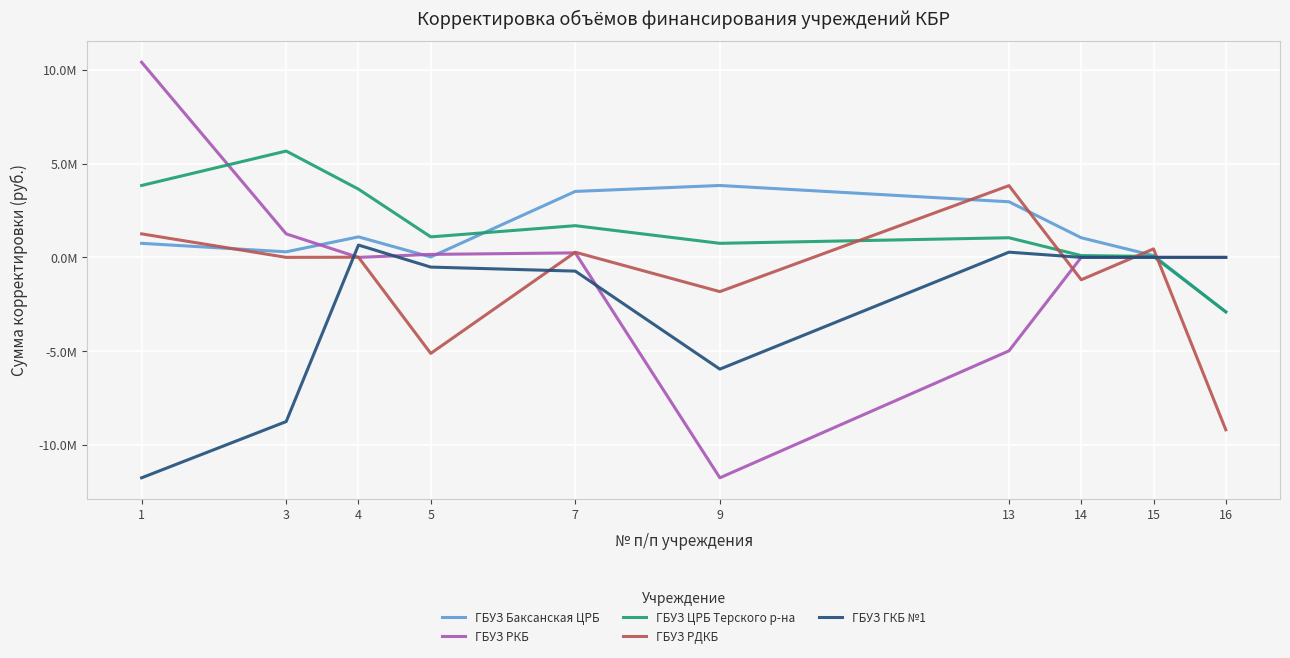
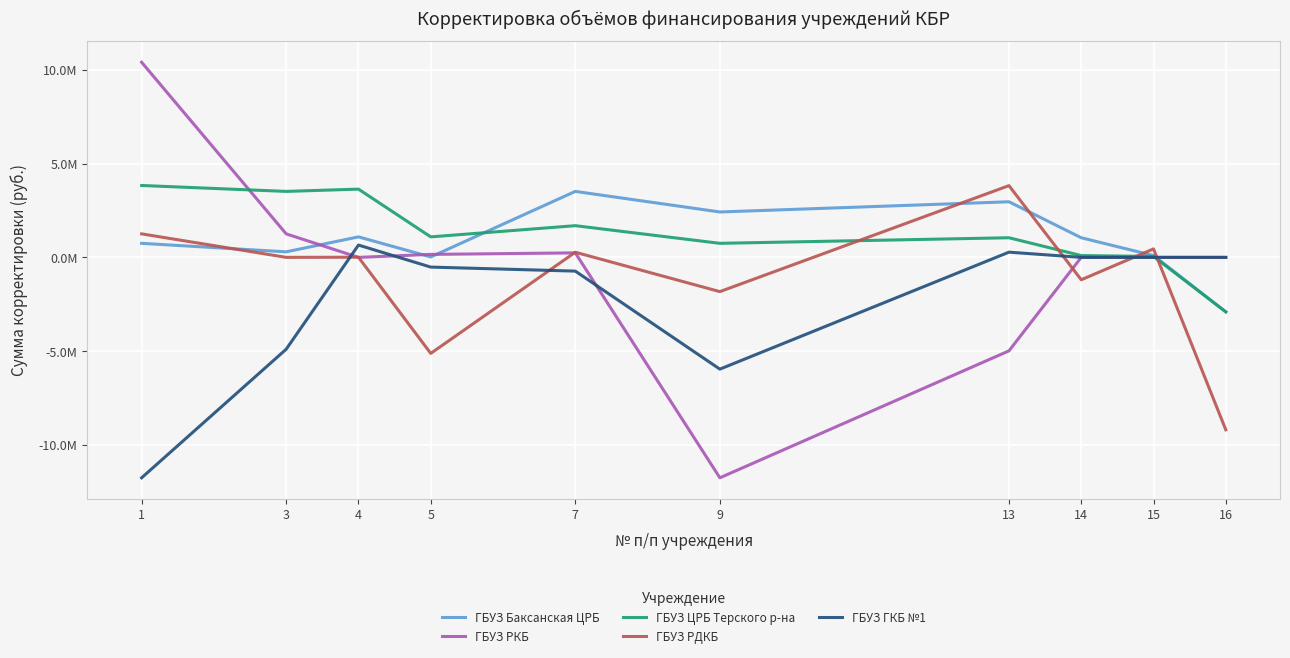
ГБУЗ ЦРБ Терского р-на, 3: 5700000 -> 3500000
ГБУЗ ГКБ №1, 3: -8700000 -> -4900000
ГБУЗ Баксанская ЦРБ, 9: 3800000 -> 2400000
